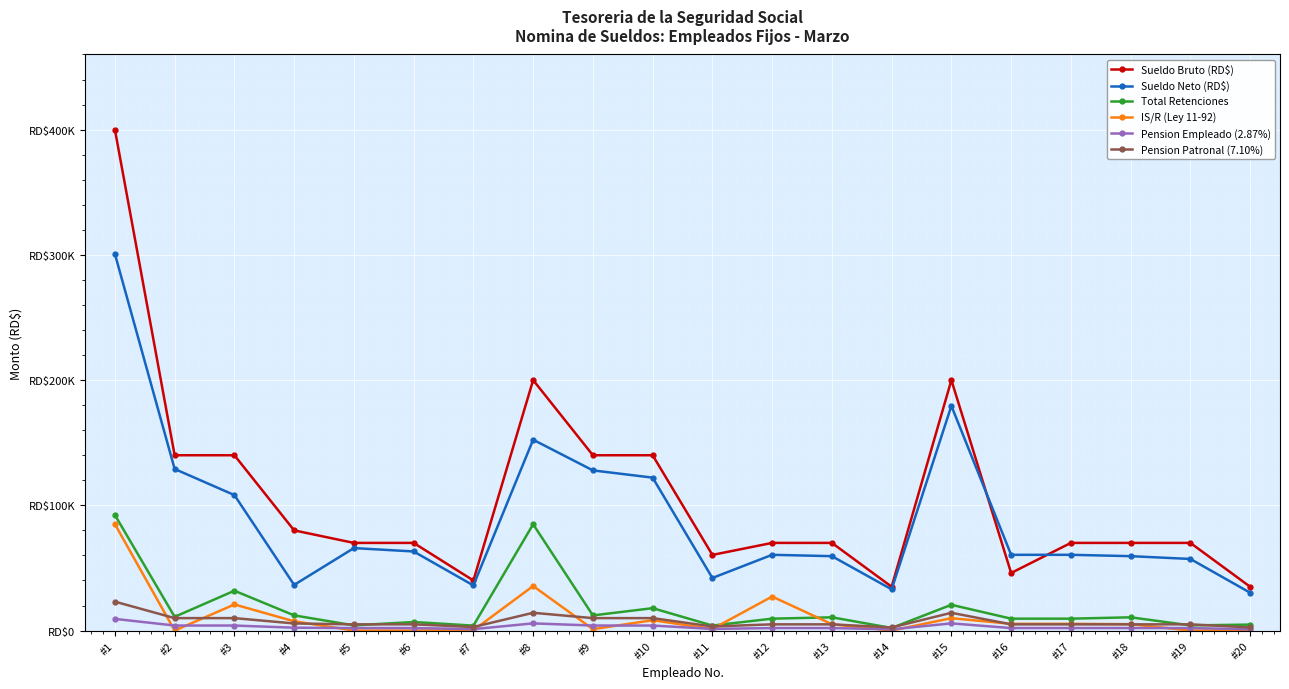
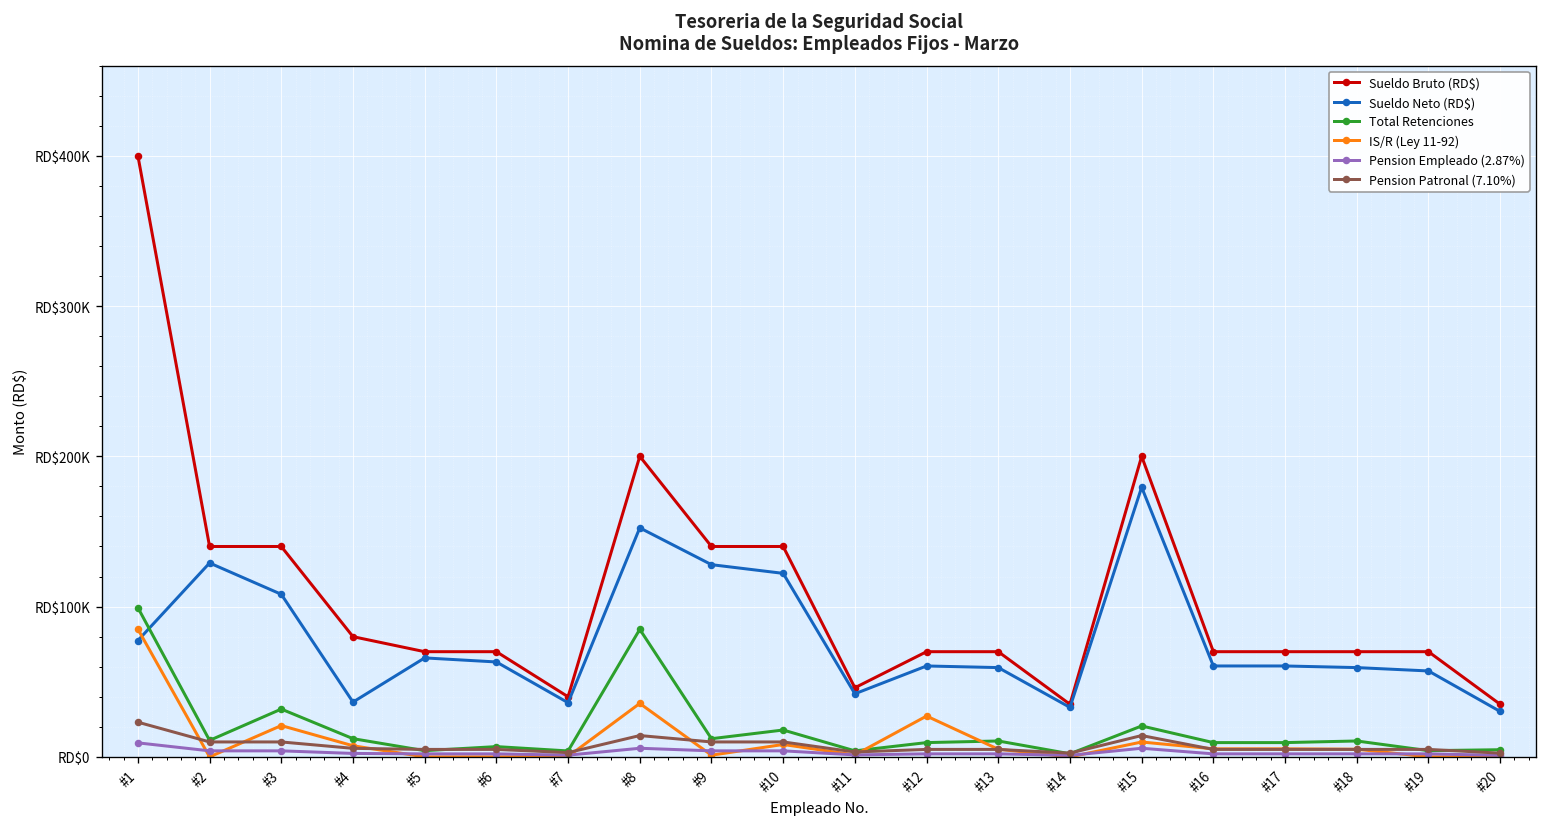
Sueldo Neto (RD$), #1: RD$301000 -> RD$77000
Total Retenciones, #1: RD$92000 -> RD$99000
Sueldo Bruto (RD$), #11: RD$60000 -> RD$46000
Sueldo Bruto (RD$), #16: RD$46000 -> RD$70000
